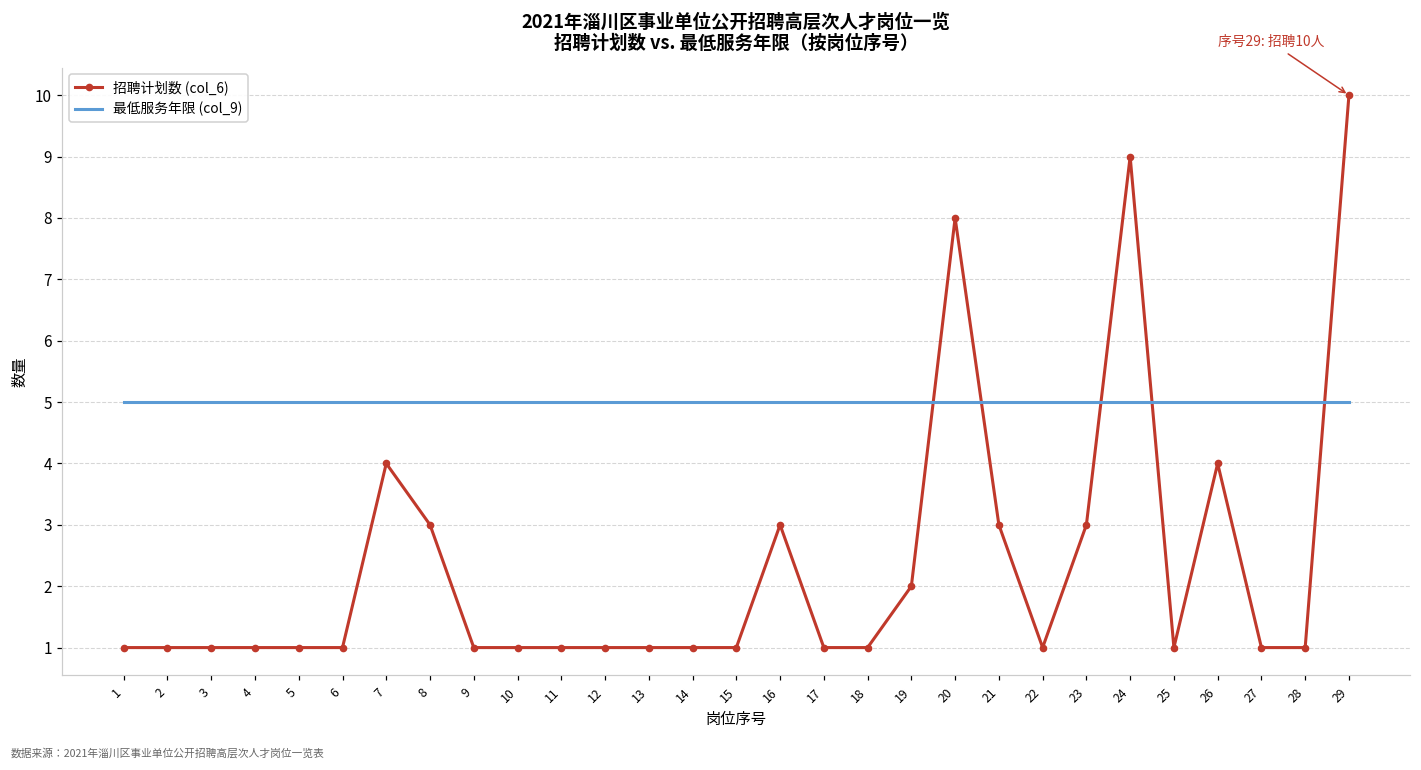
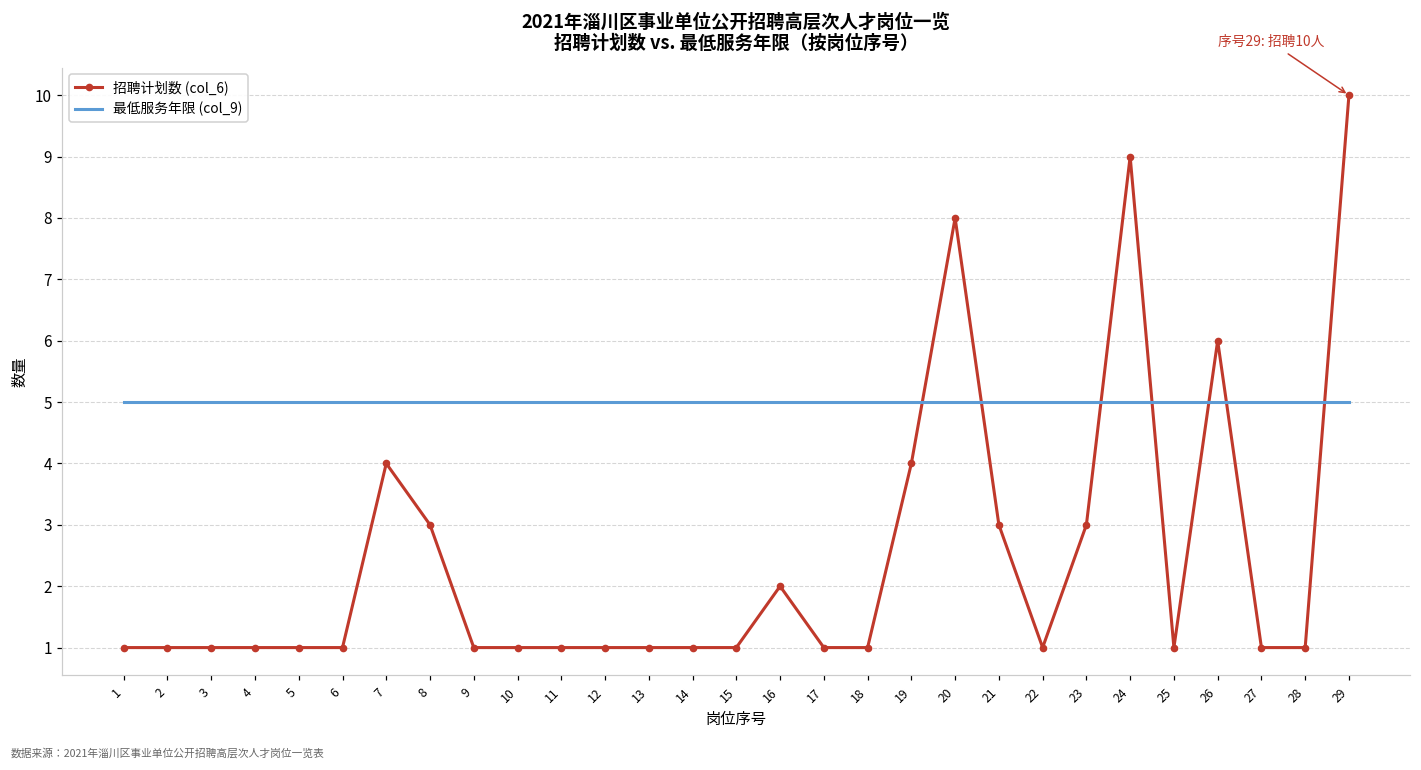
招聘计划数 (col_6), 16: 3 -> 2
招聘计划数 (col_6), 19: 2 -> 4
招聘计划数 (col_6), 26: 4 -> 6
